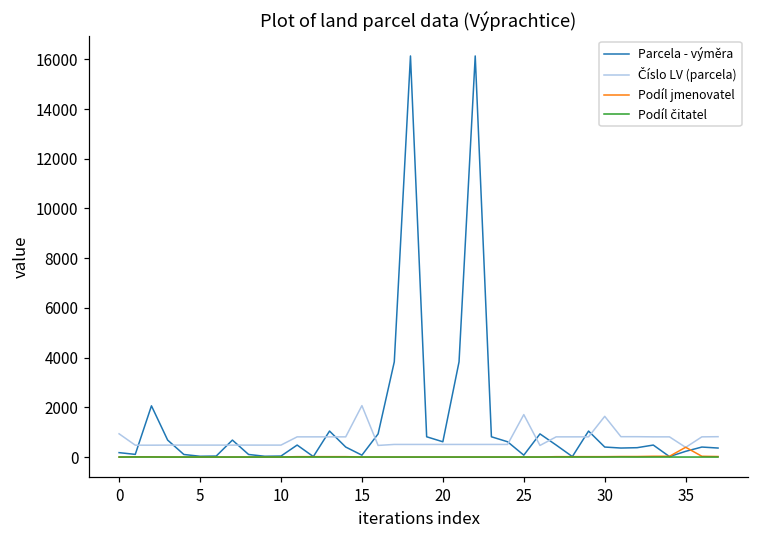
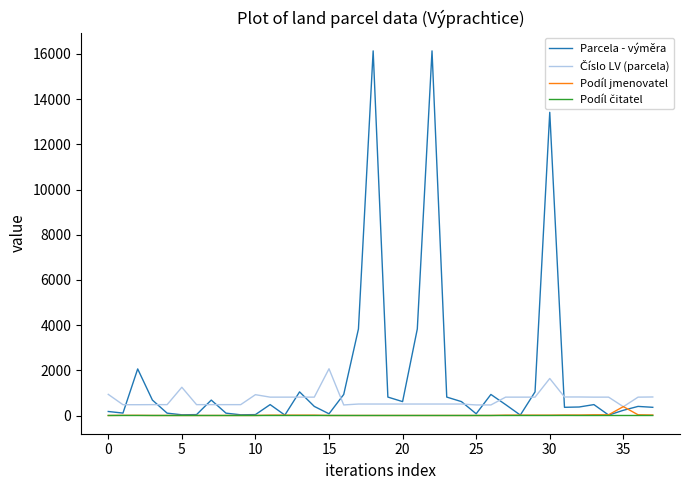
Číslo LV (parcela), 5: 500 -> 1300
Číslo LV (parcela), 10: 500 -> 900
Číslo LV (parcela), 25: 1700 -> 500
Parcela - výměra, 30: 400 -> 13400
